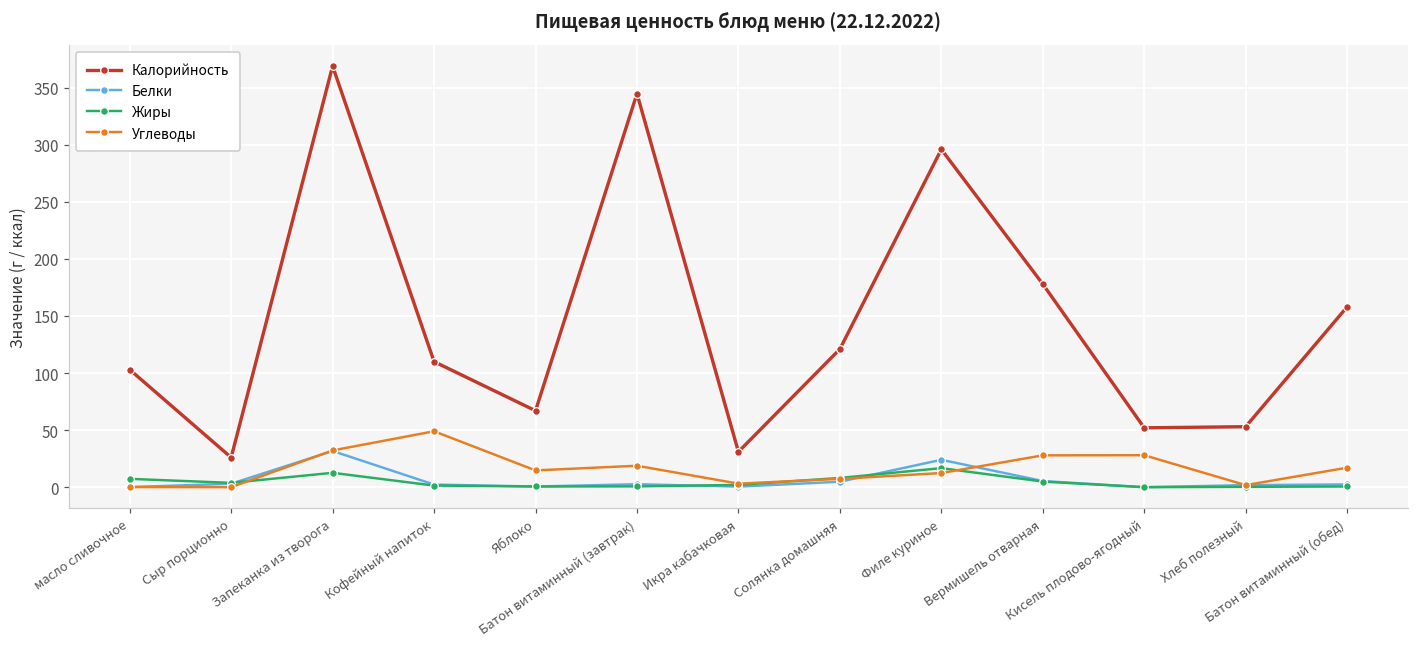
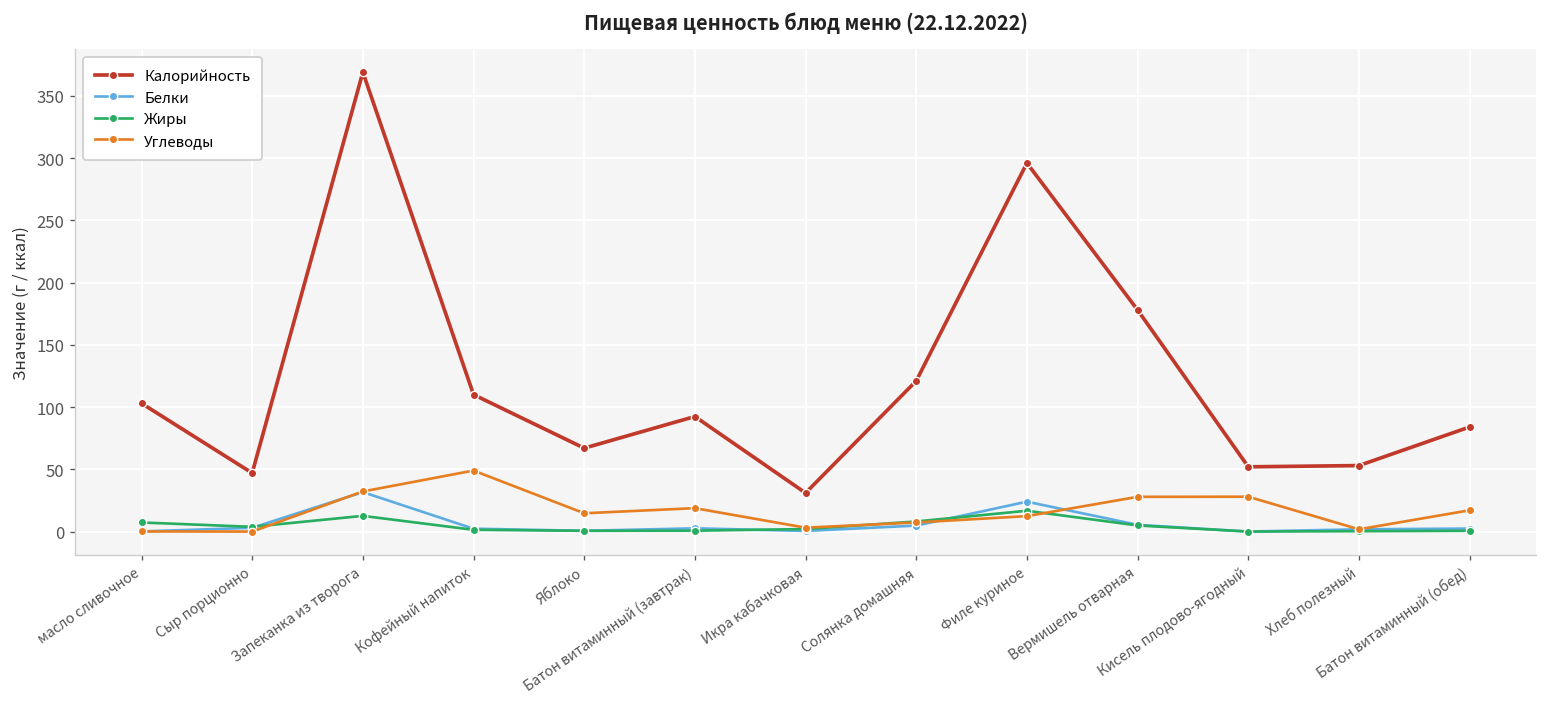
Калорийность, Сыр порционно: 26 -> 47
Калорийность, Батон витаминный (завтрак): 345 -> 92
Калорийность, Батон витаминный (обед): 158 -> 84
